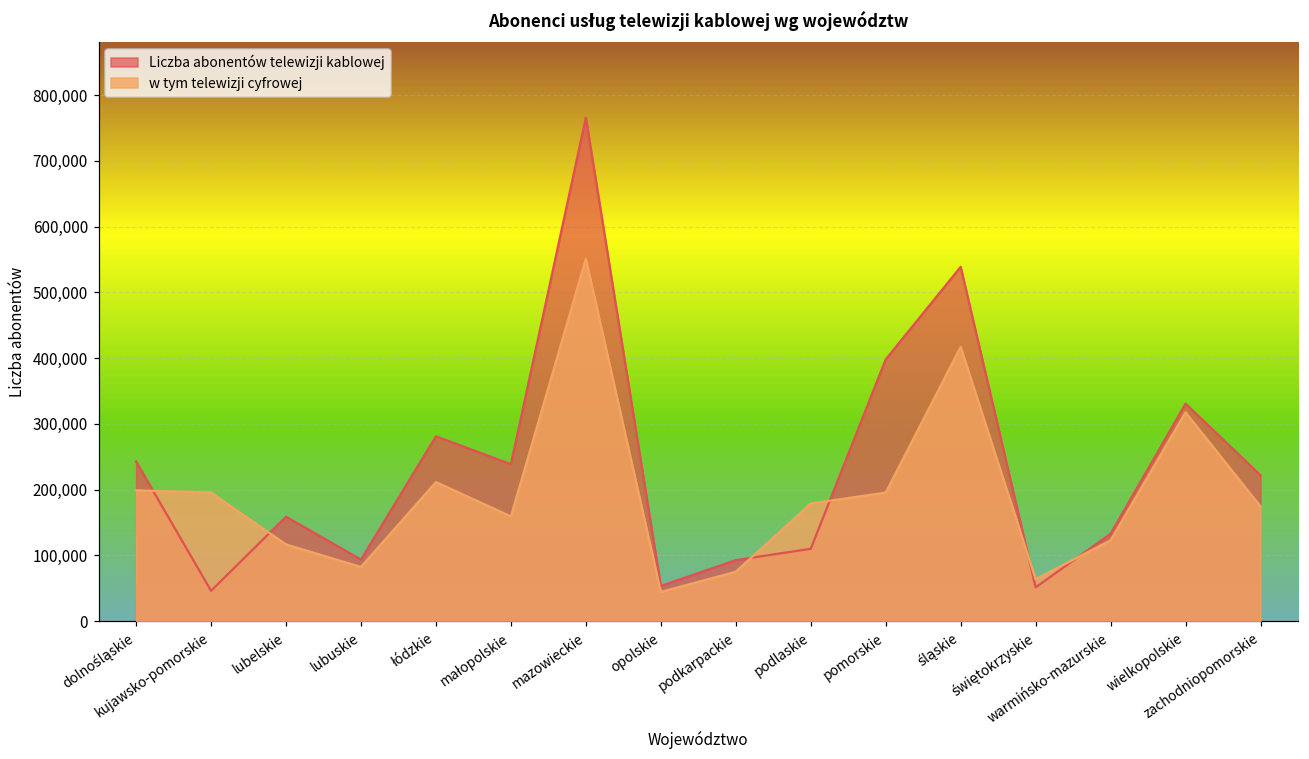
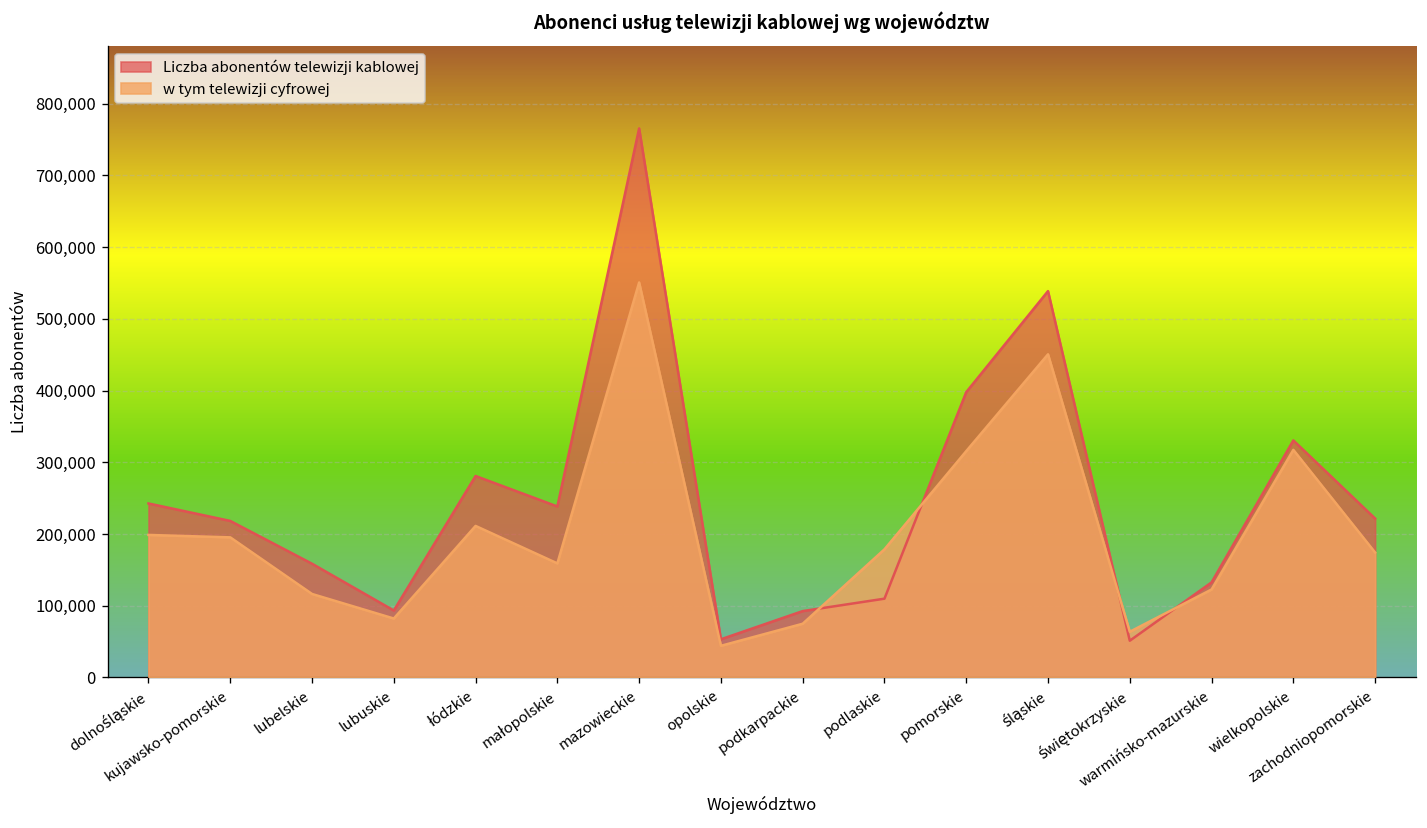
Liczba abonentów telewizji kablowej, kujawsko-pomorskie: 50,000 -> 220,000
w tym telewizji cyfrowej, pomorskie: 200,000 -> 320,000
w tym telewizji cyfrowej, śląskie: 420,000 -> 450,000
